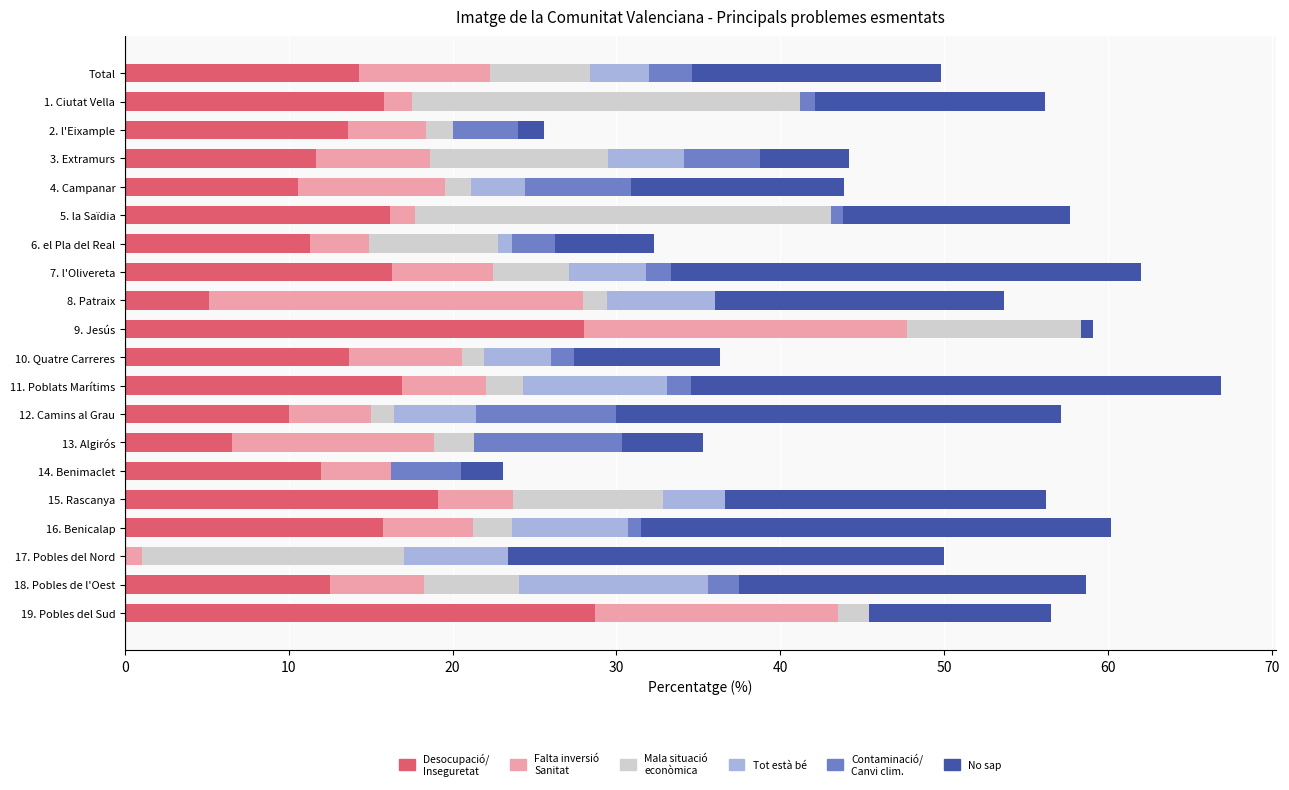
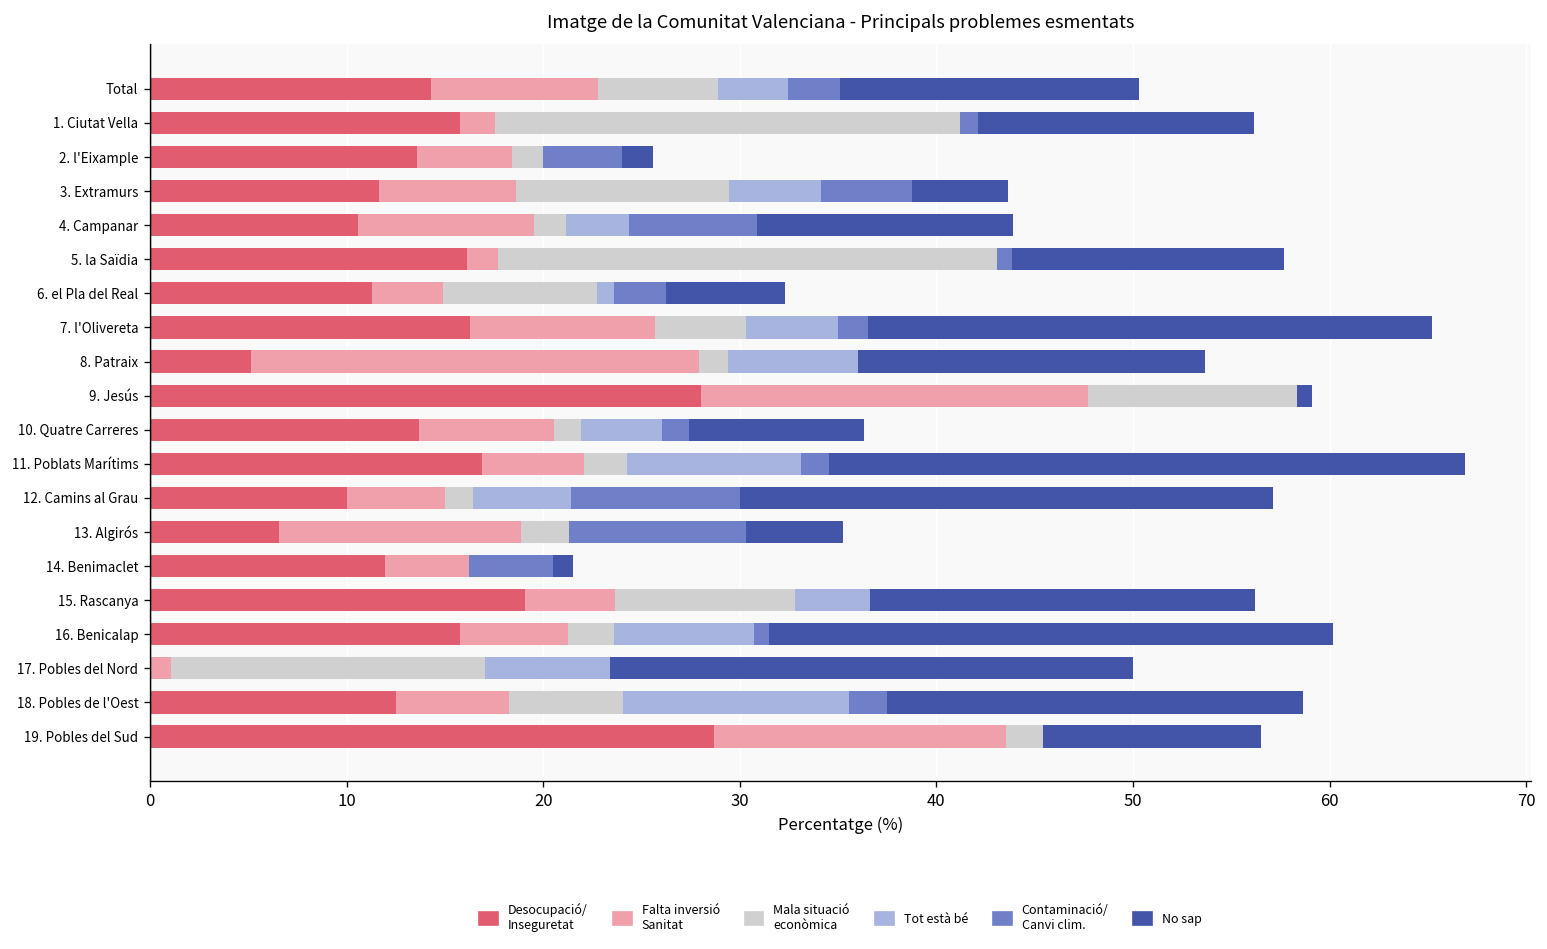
Falta inversió Sanitat, Total: 8.0 -> 8.5
No sap, 3. Extramurs: 5.4 -> 4.9
Falta inversió Sanitat, 7. l'Olivereta: 6.2 -> 9.4
No sap, 14. Benimaclet: 2.6 -> 1.0
